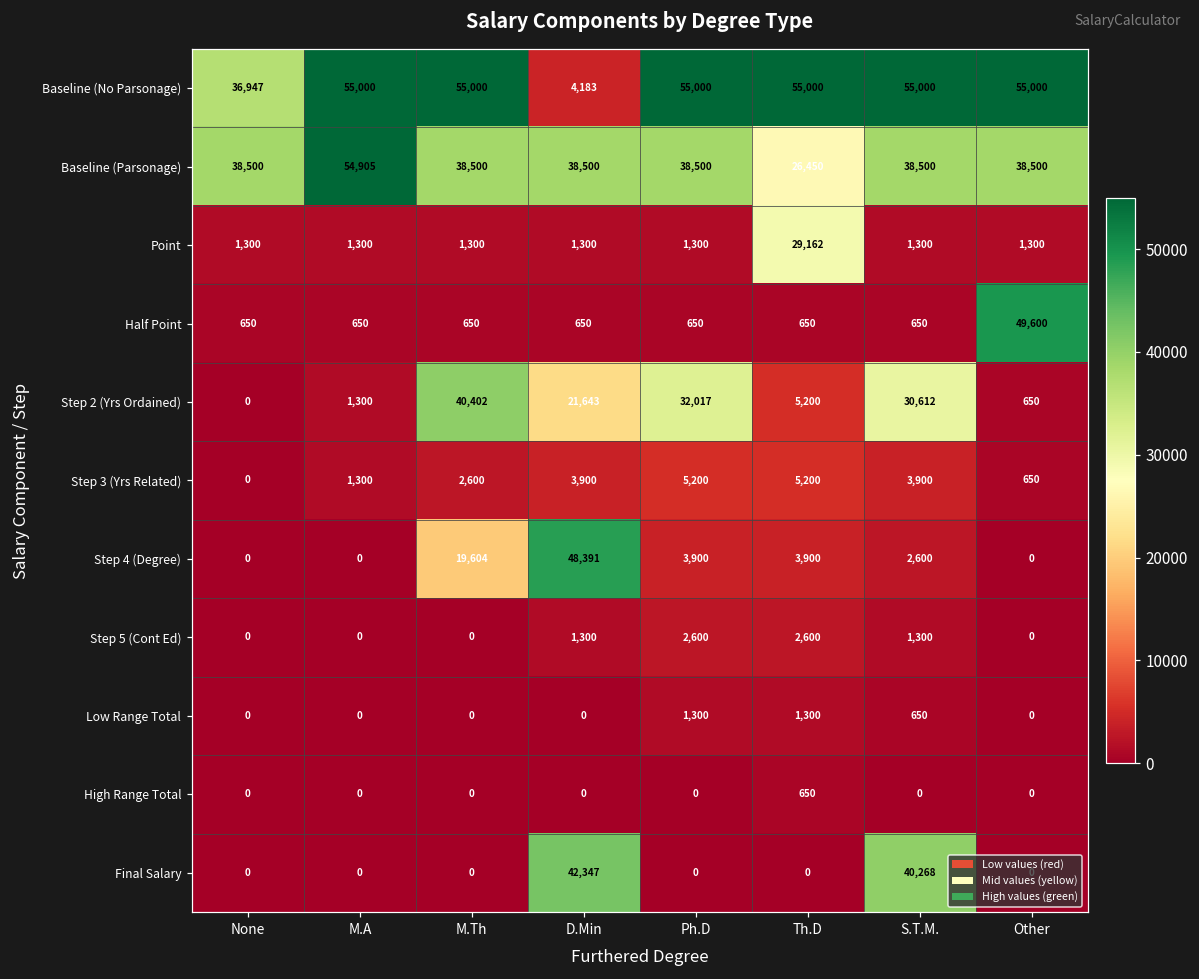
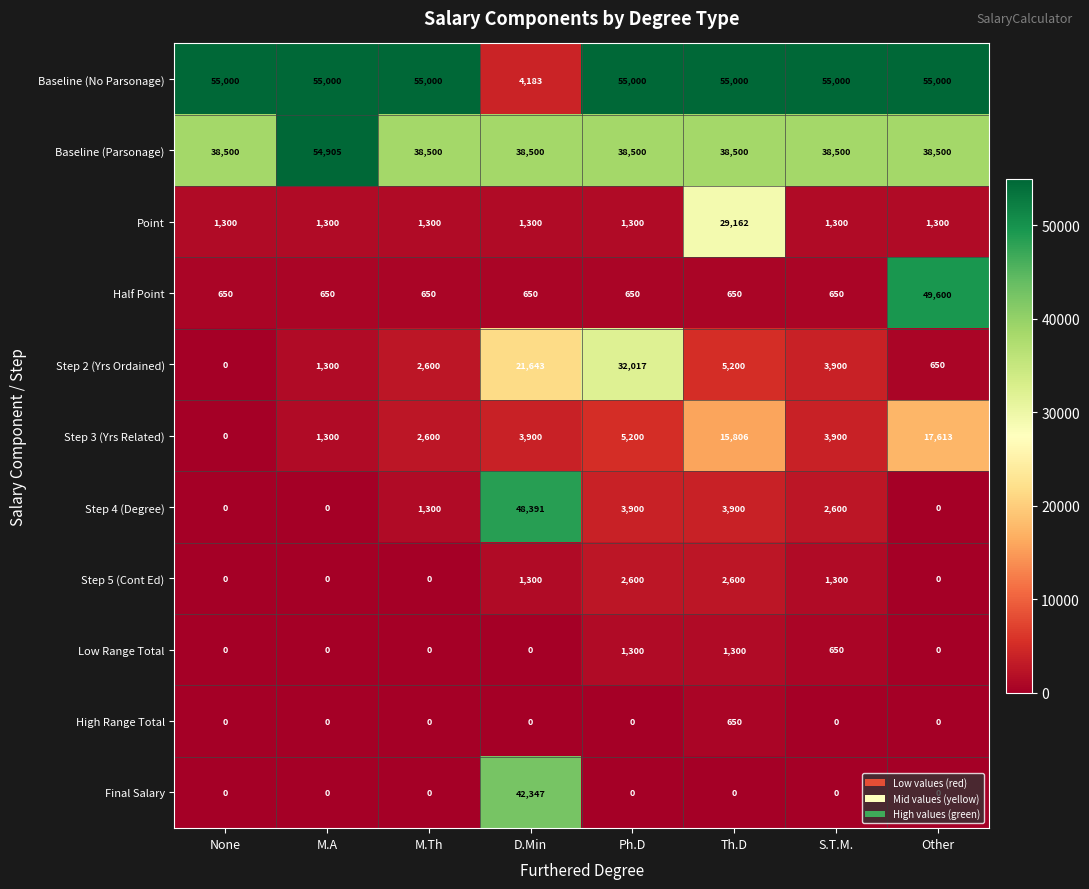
Baseline (No Parsonage), None: 36,947 -> 55,000
Baseline (Parsonage), Th.D: 26,450 -> 38,500
Step 2 (Yrs Ordained), M.Th: 40,402 -> 2,600
Step 2 (Yrs Ordained), S.T.M.: 30,612 -> 3,900
Step 3 (Yrs Related), Th.D: 5,200 -> 15,806
Step 3 (Yrs Related), Other: 650 -> 17,613
Step 4 (Degree), M.Th: 19,604 -> 1,300
Final Salary, S.T.M.: 40,268 -> 0
